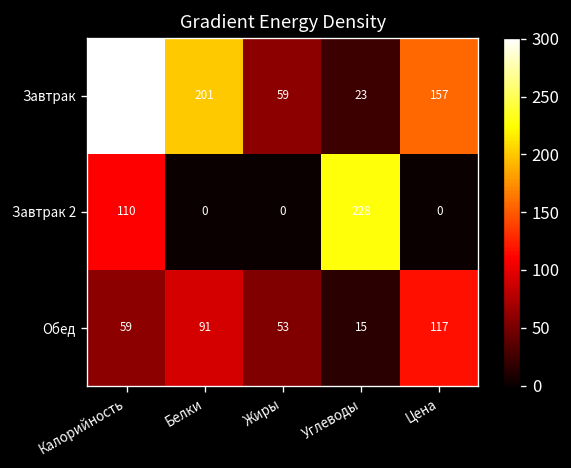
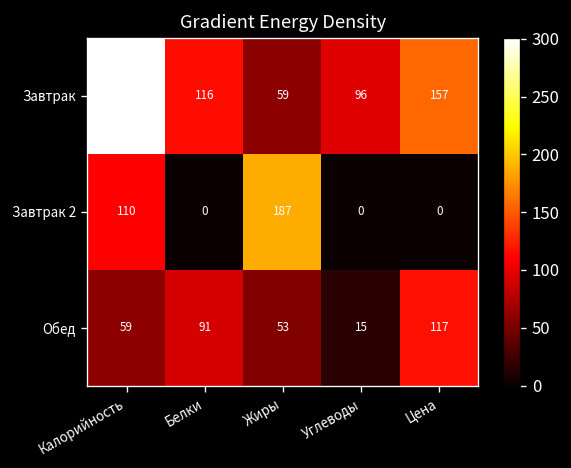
Завтрак, Белки: 201 -> 116
Завтрак, Углеводы: 23 -> 96
Завтрак 2, Жиры: 0 -> 187
Завтрак 2, Углеводы: 228 -> 0
